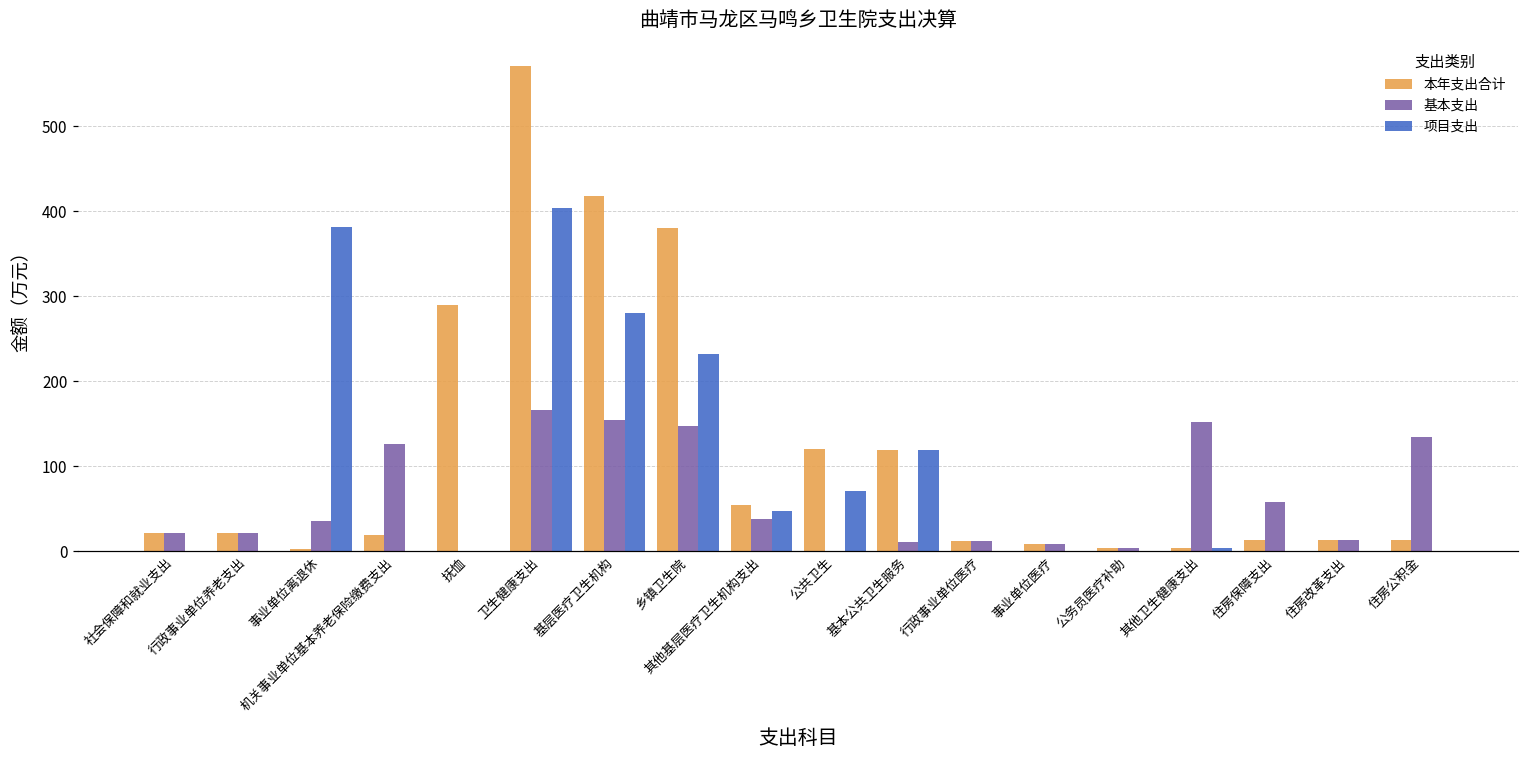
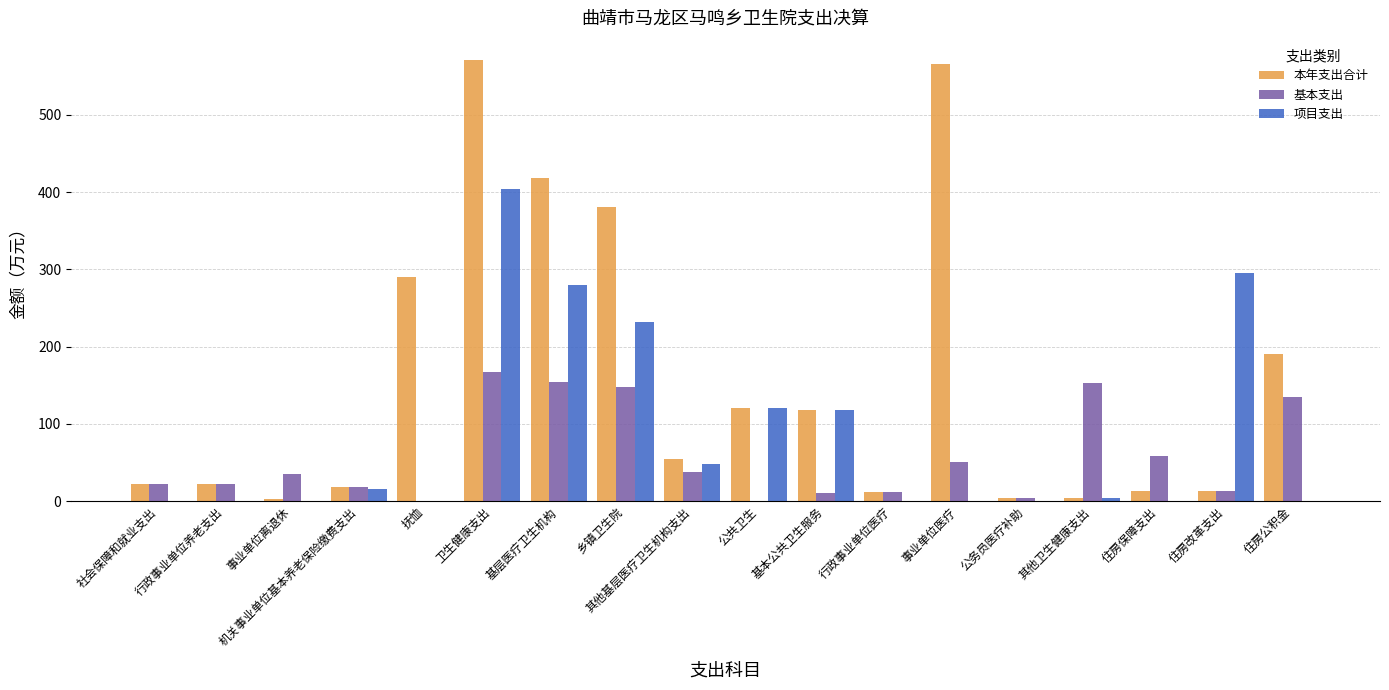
项目支出, 事业单位离退休: 380 -> 0
基本支出, 机关事业单位基本养老保险缴费支出: 130 -> 20
项目支出, 机关事业单位基本养老保险缴费支出: 0 -> 20
项目支出, 公共卫生: 70 -> 120
本年支出合计, 事业单位医疗: 10 -> 570
基本支出, 事业单位医疗: 10 -> 50
项目支出, 住房改革支出: 0 -> 300
本年支出合计, 住房公积金: 10 -> 190
